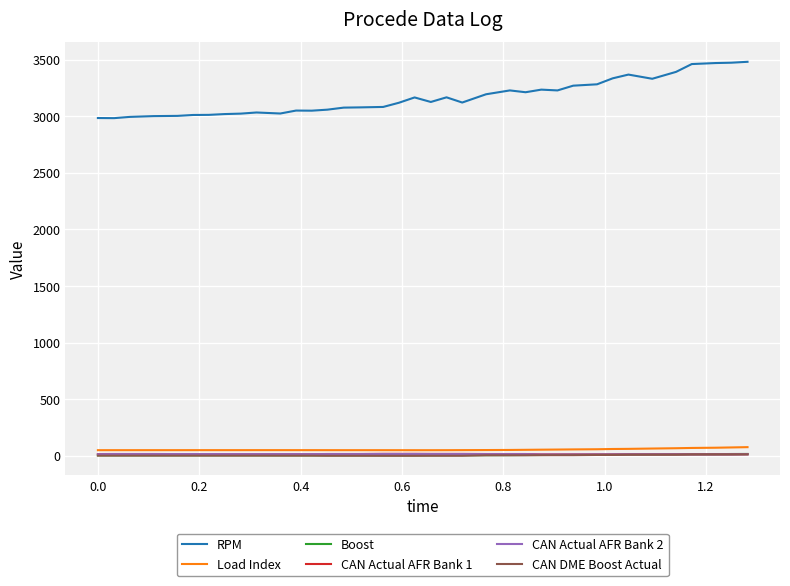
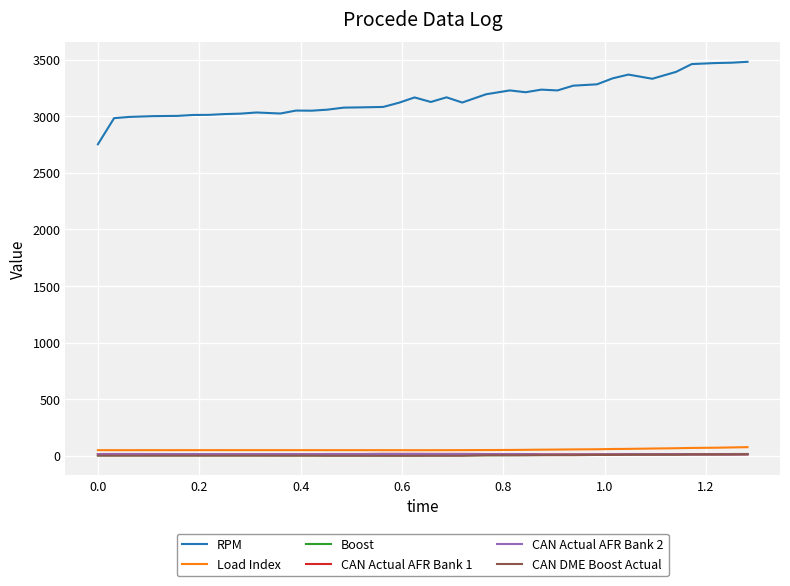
RPM, 0.0: 2990 -> 2750
